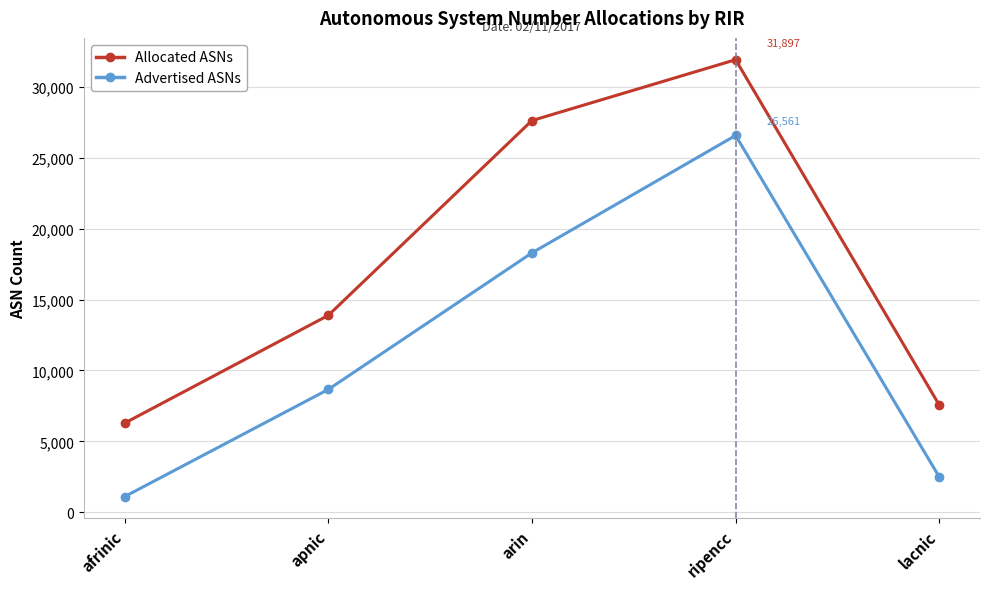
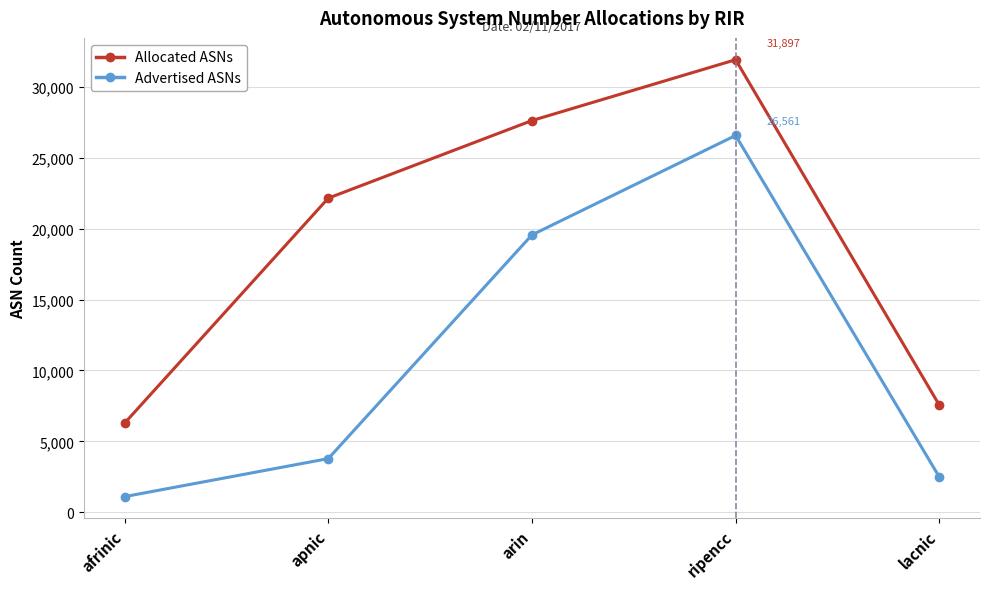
Allocated ASNs, apnic: 13,900 -> 22,100
Advertised ASNs, apnic: 8,700 -> 3,800
Advertised ASNs, arin: 18,300 -> 19,600
